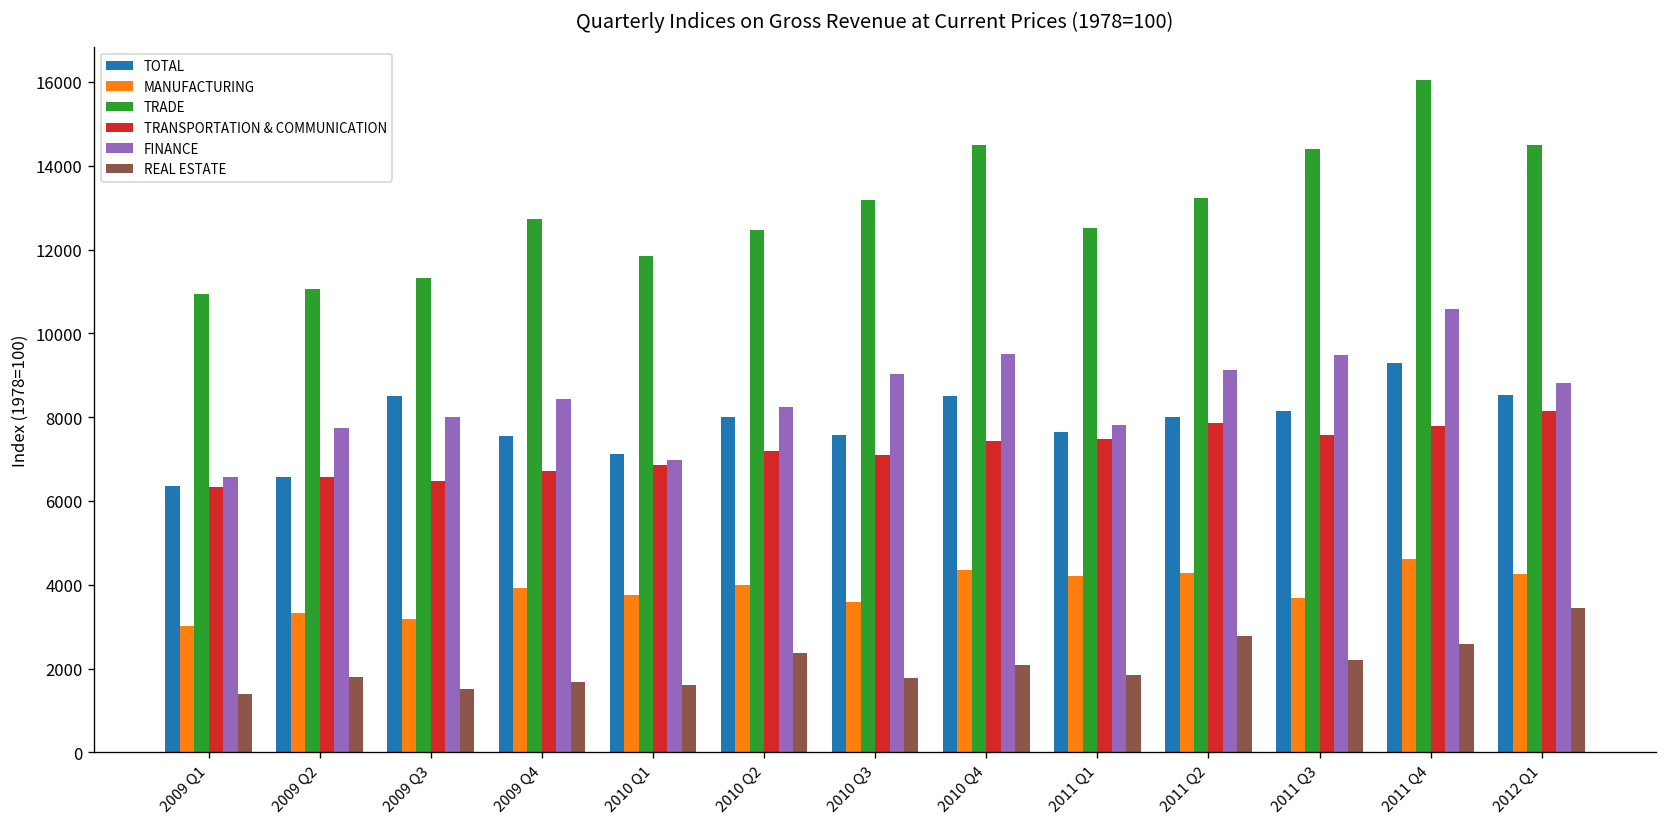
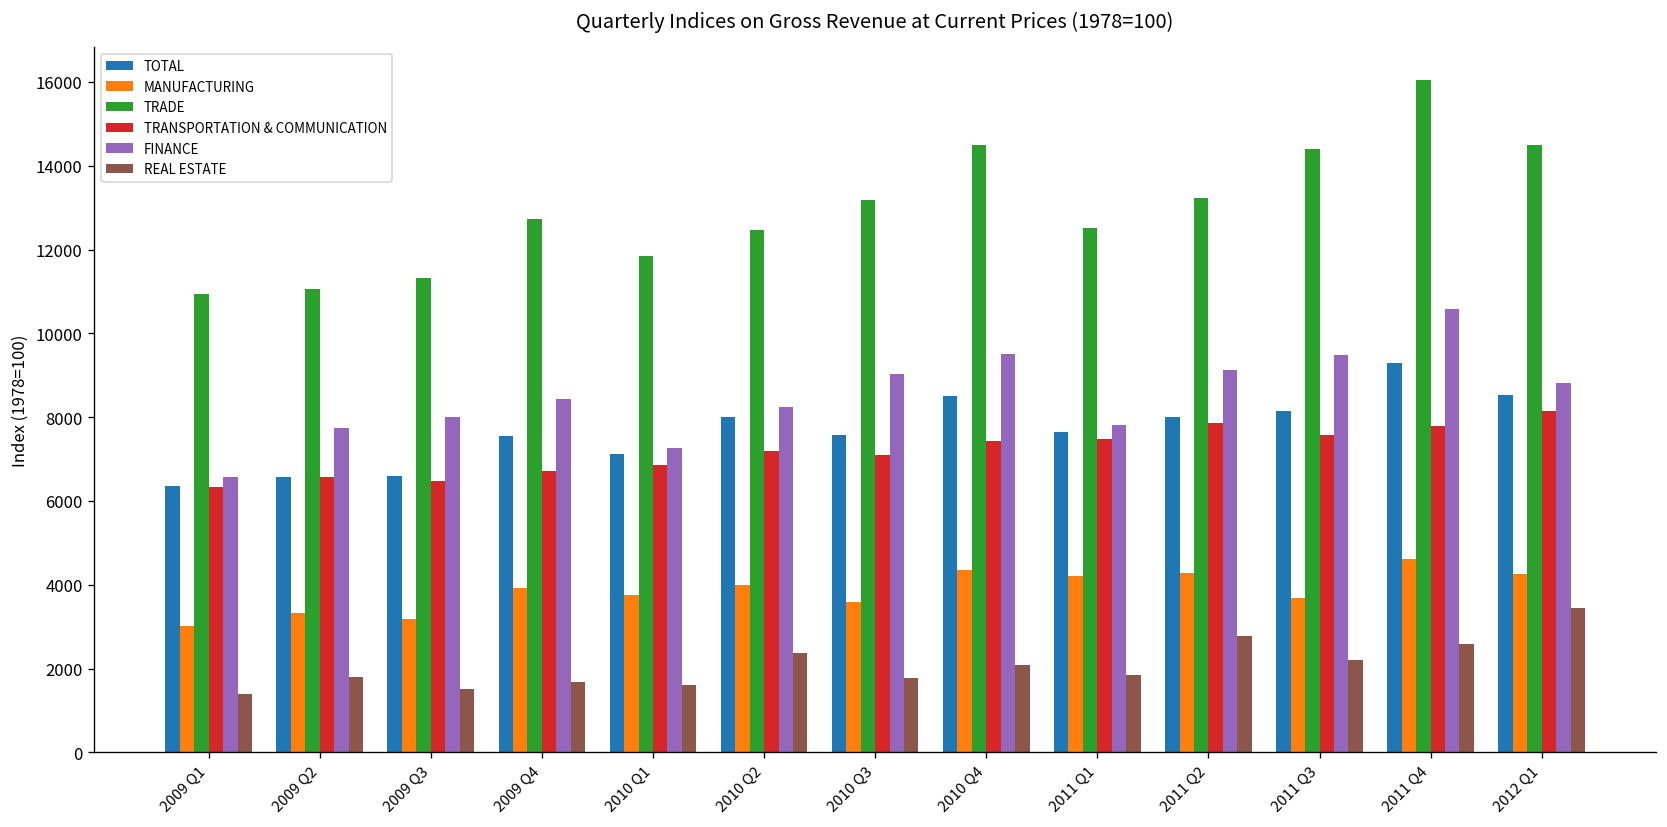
TOTAL, 2009 Q3: 8500 -> 6600
FINANCE, 2010 Q1: 7000 -> 7300
